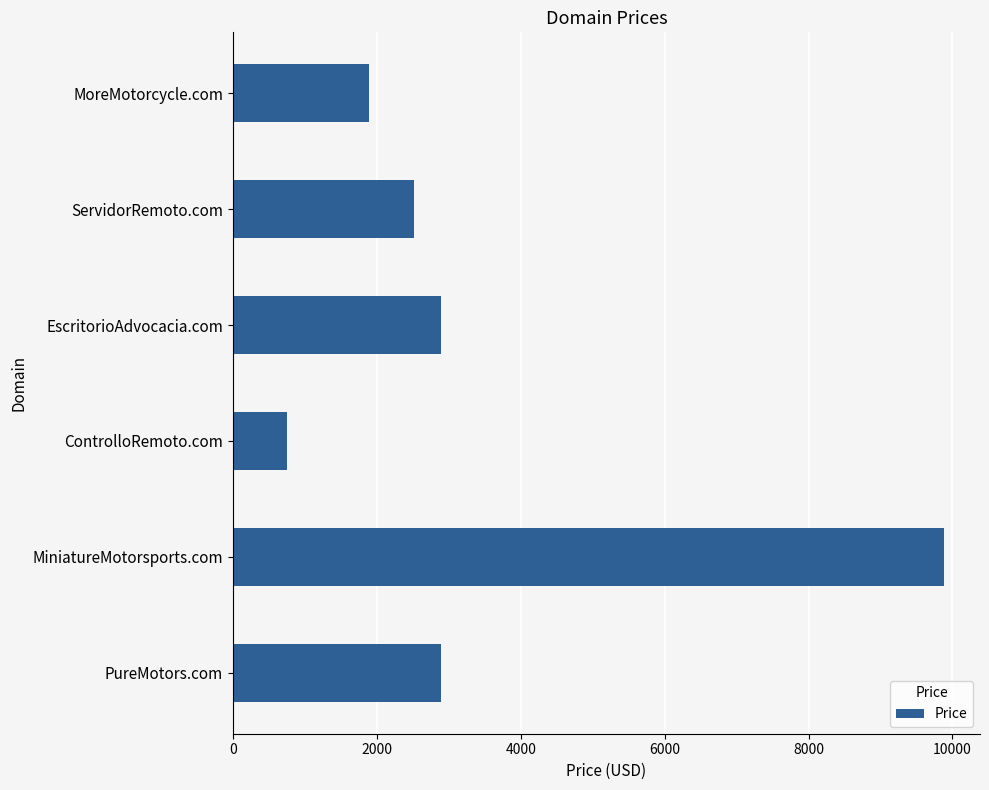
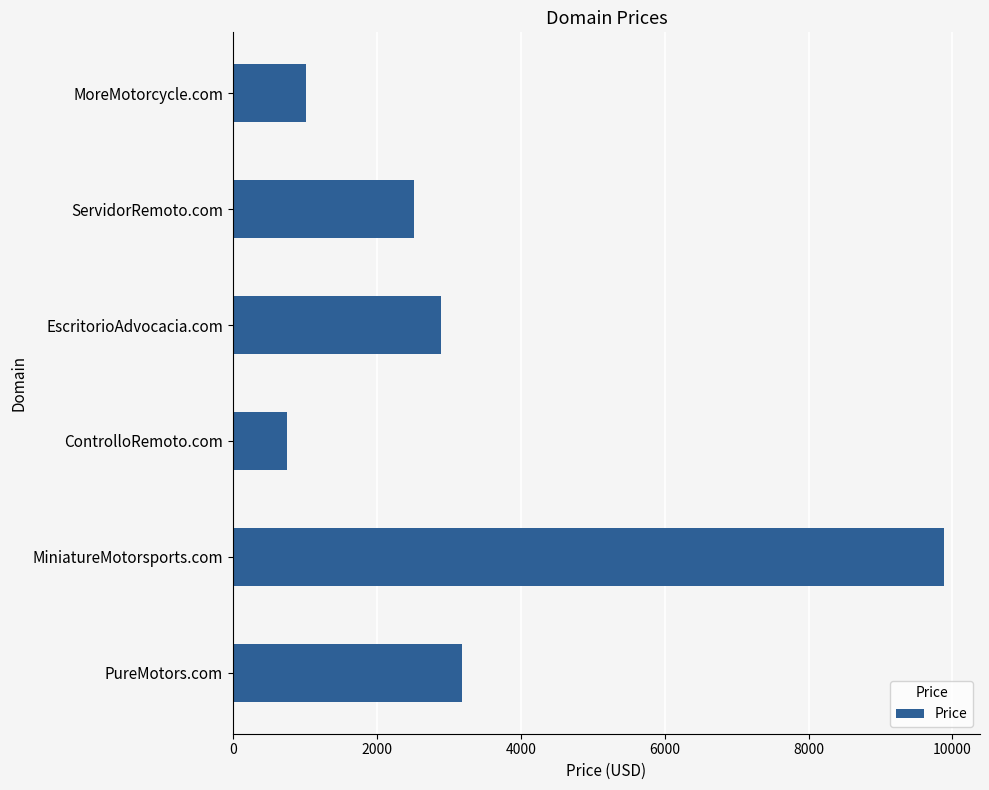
MoreMotorcycle.com: 1900 -> 1000
PureMotors.com: 2900 -> 3200
